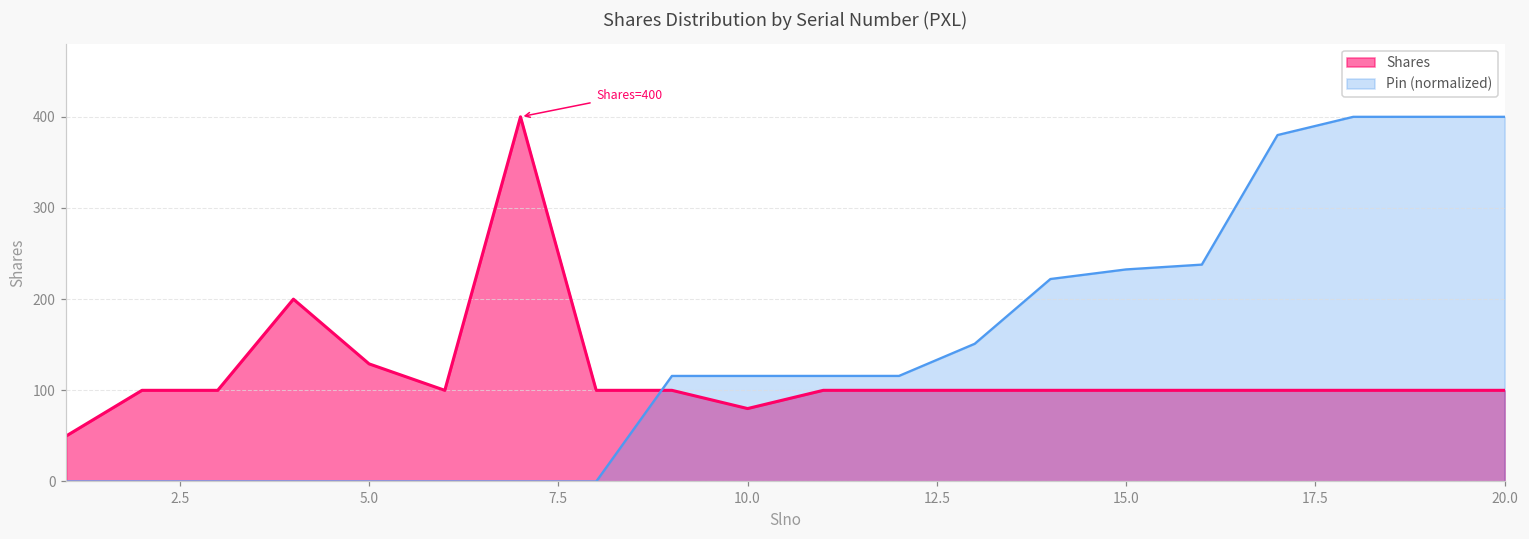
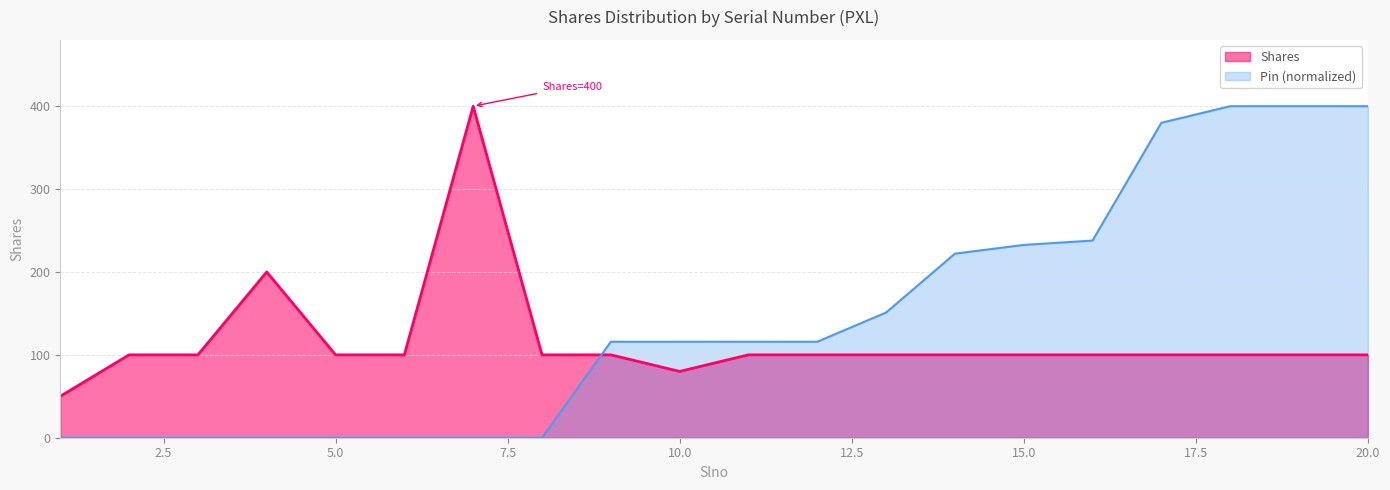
Shares, 5.0: 130 -> 100
